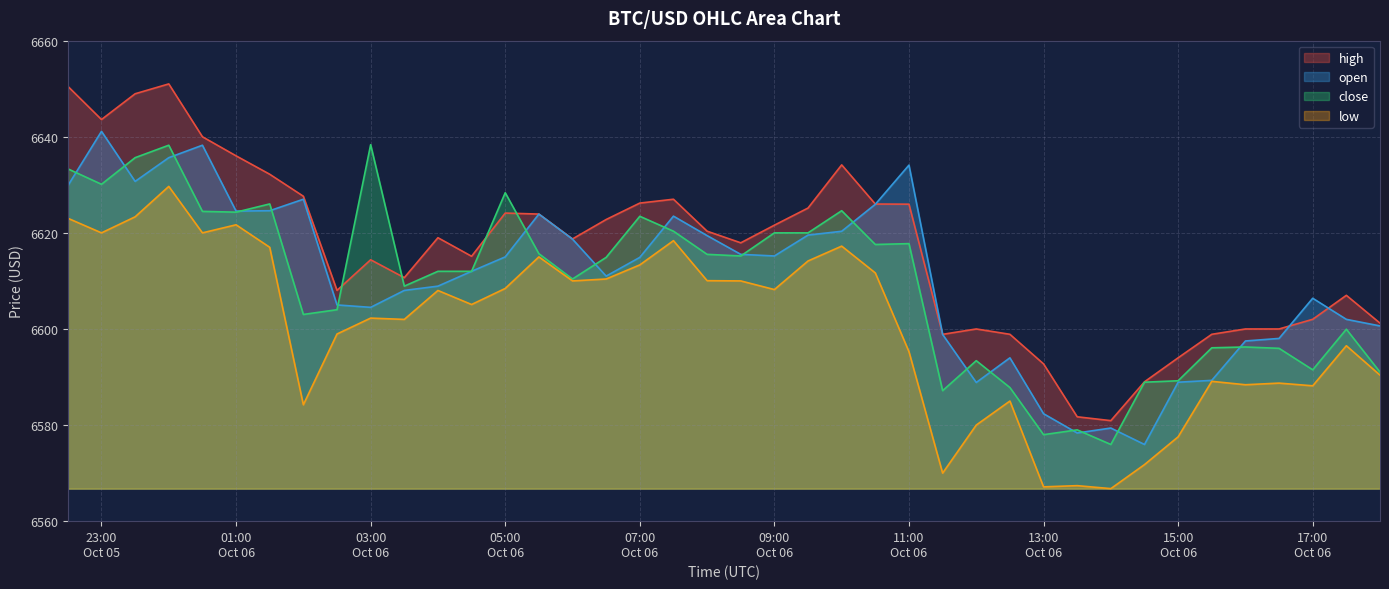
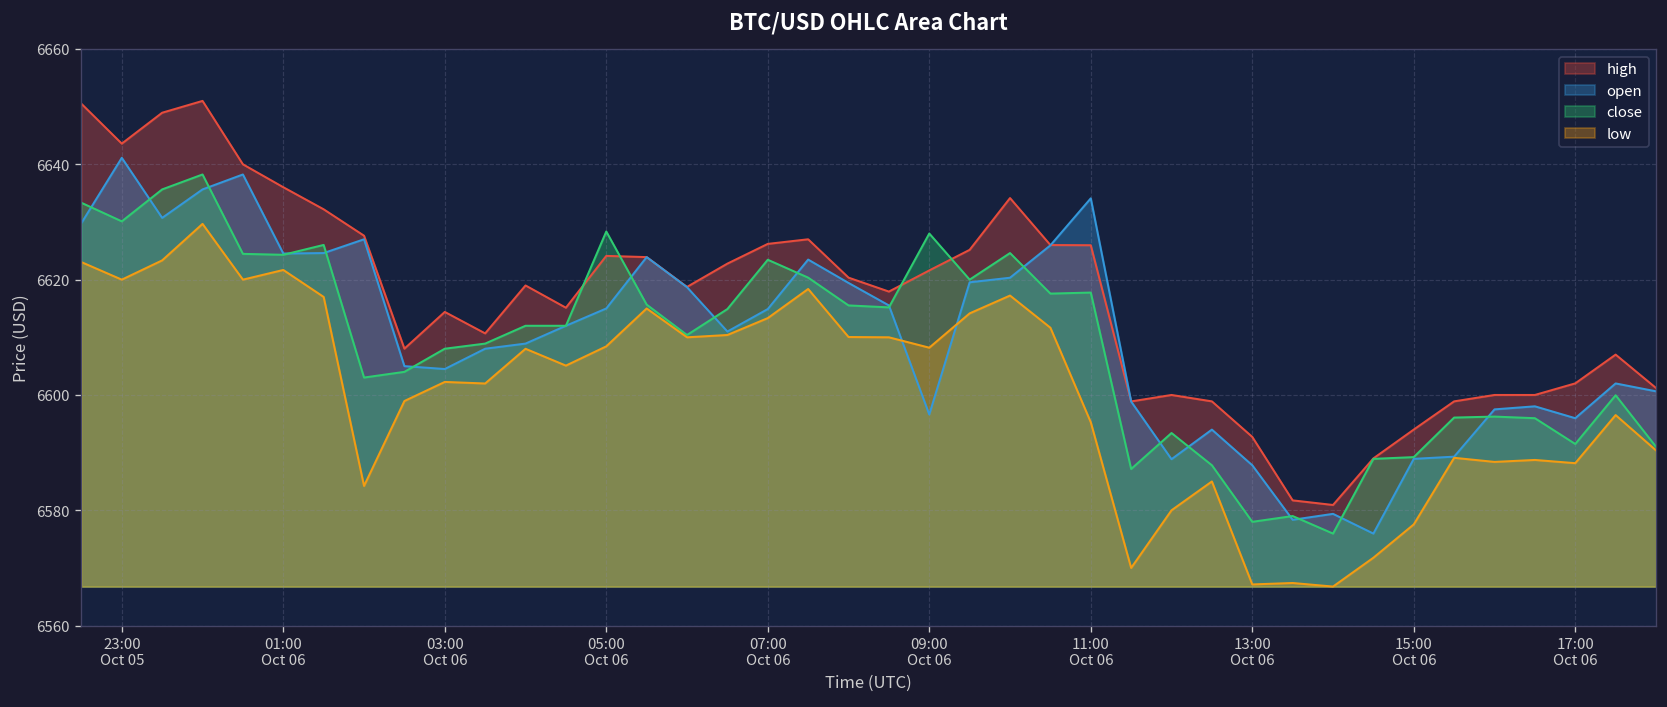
close, 03:00 Oct 06: 6638 -> 6608
open, 09:00 Oct 06: 6615 -> 6597
close, 09:00 Oct 06: 6620 -> 6628
open, 13:00 Oct 06: 6582 -> 6588
open, 17:00 Oct 06: 6606 -> 6596
